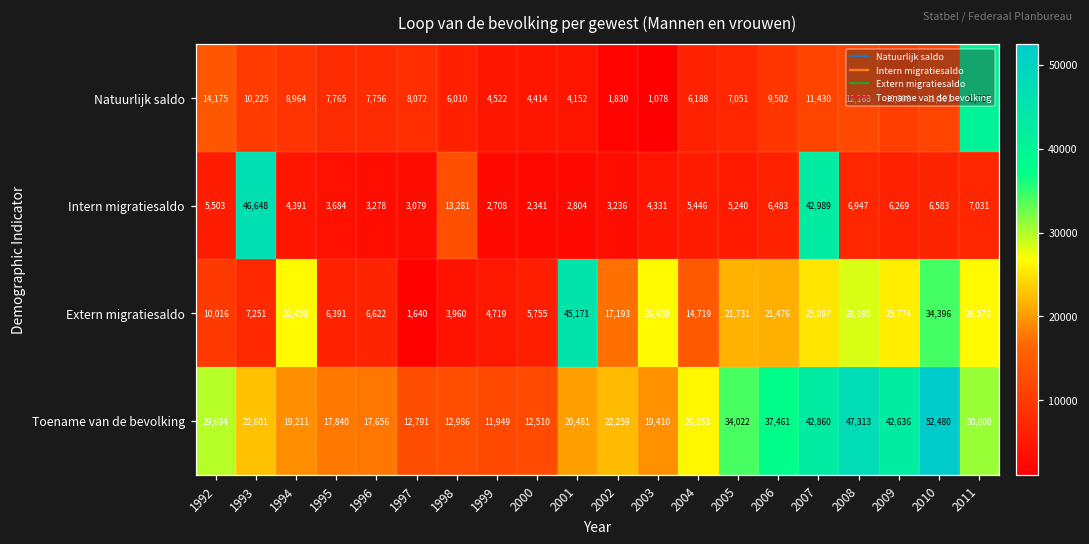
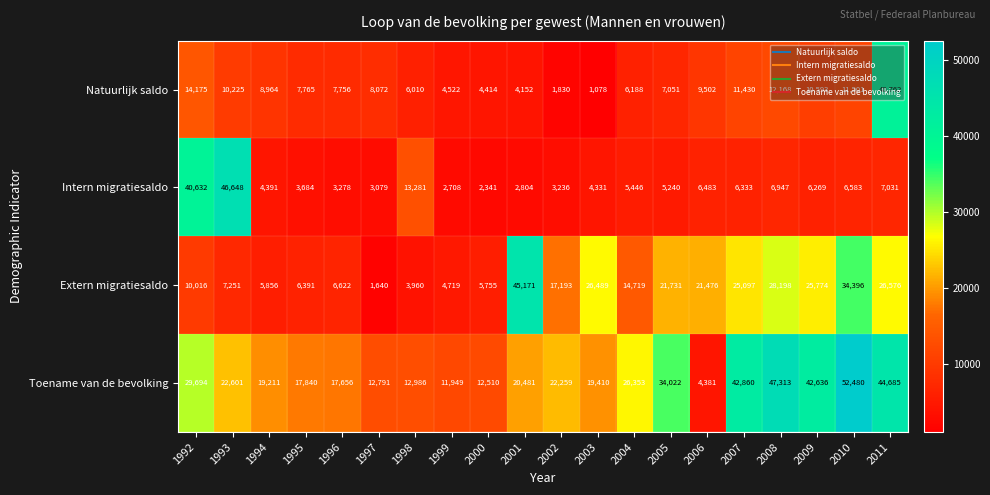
Intern migratiesaldo, 1992: 5,503 -> 40,632
Intern migratiesaldo, 2007: 42,989 -> 6,333
Extern migratiesaldo, 1994: 26,459 -> 5,856
Toename van de bevolking, 2006: 37,461 -> 4,381
Toename van de bevolking, 2011: 30,800 -> 44,685
